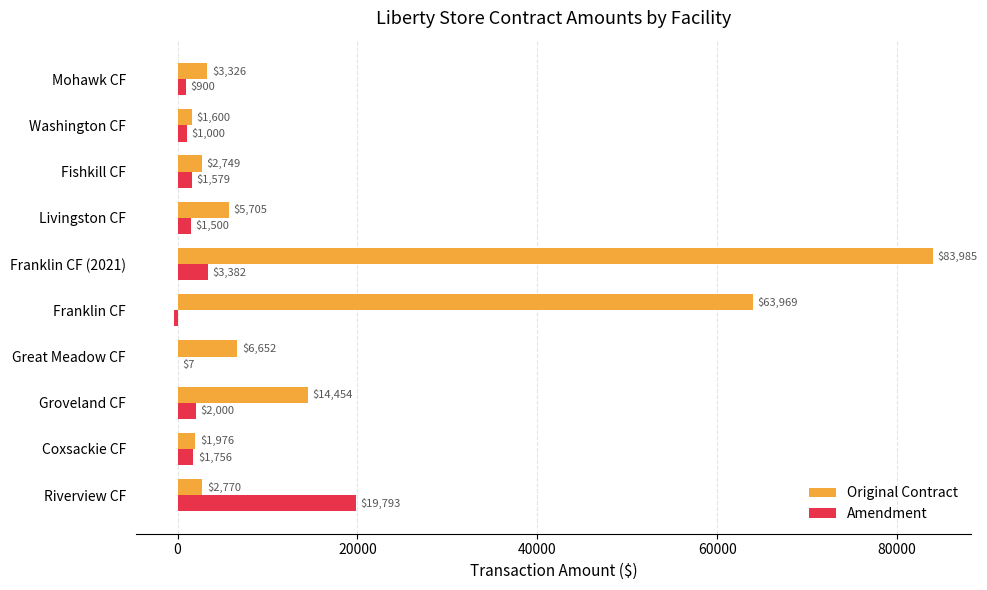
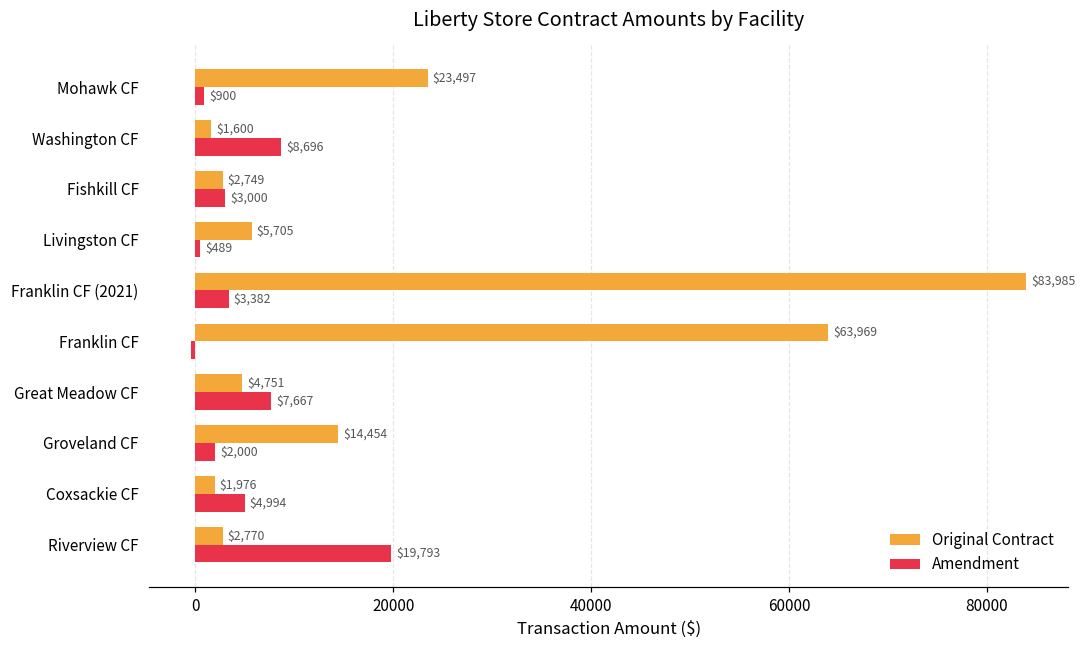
Original Contract, Mohawk CF: $3,326 -> $23,497
Amendment, Washington CF: $1,000 -> $8,696
Amendment, Fishkill CF: $1,579 -> $3,000
Amendment, Livingston CF: $1,500 -> $489
Original Contract, Great Meadow CF: $6,652 -> $4,751
Amendment, Great Meadow CF: $7 -> $7,667
Amendment, Coxsackie CF: $1,756 -> $4,994
